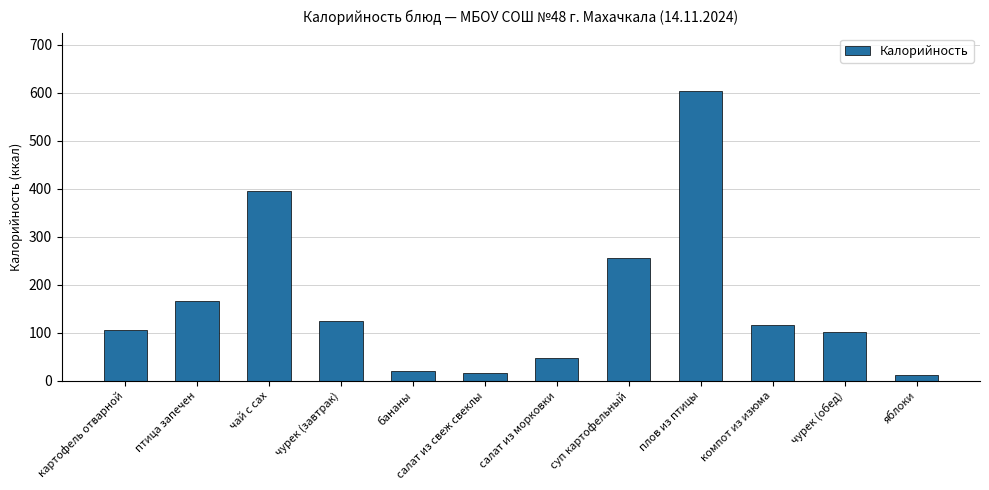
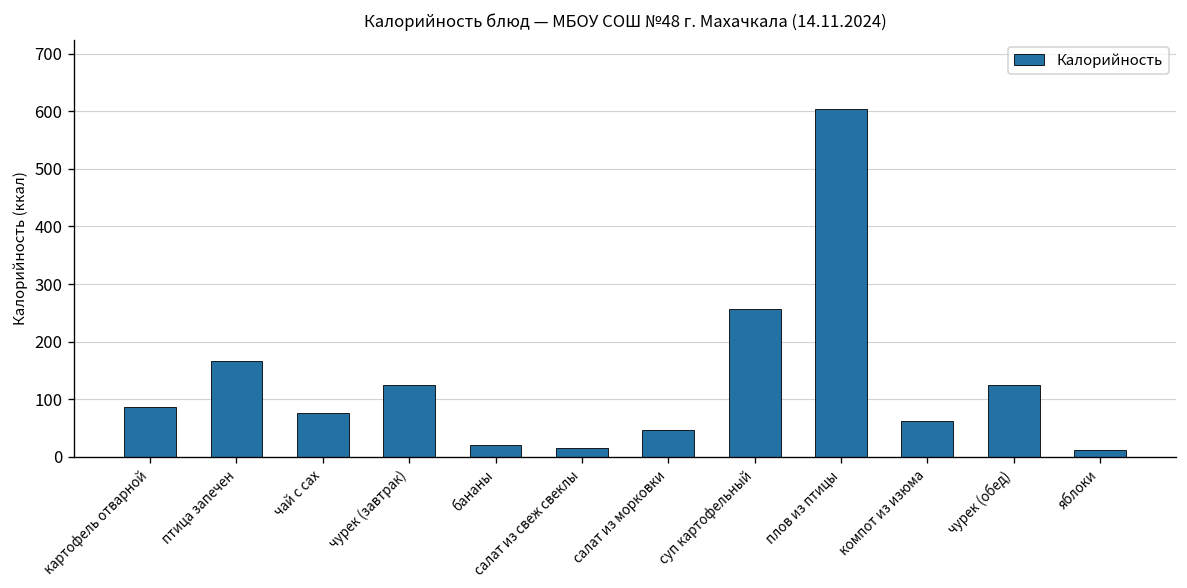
картофель отварной: 110 -> 90
чай с сах: 400 -> 80
компот из изюма: 120 -> 60
чурек (обед): 100 -> 130
